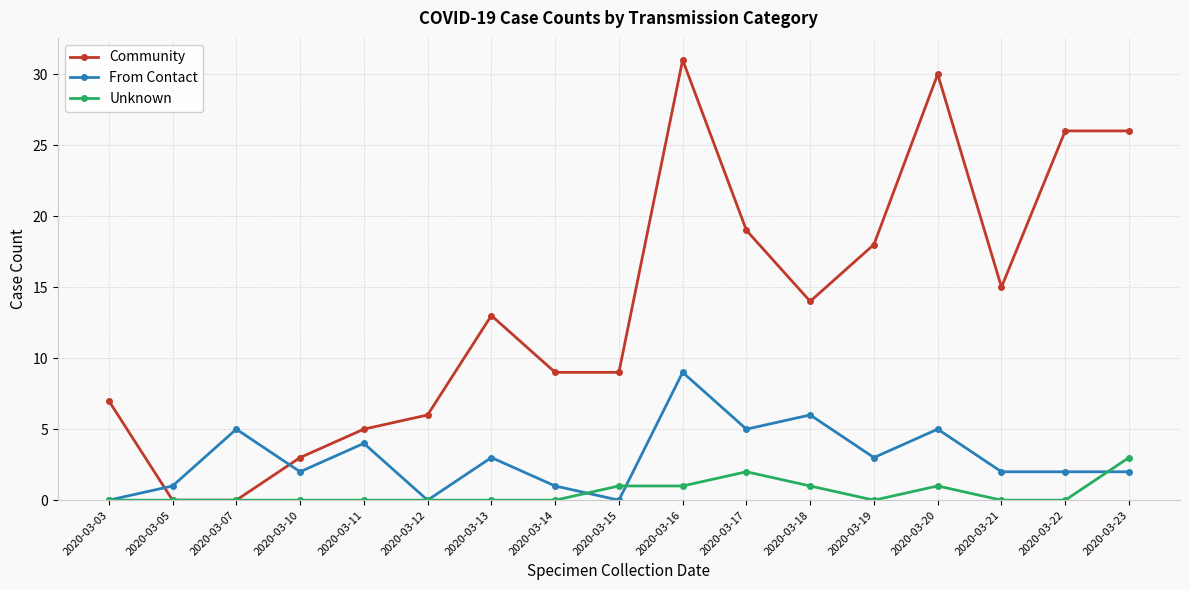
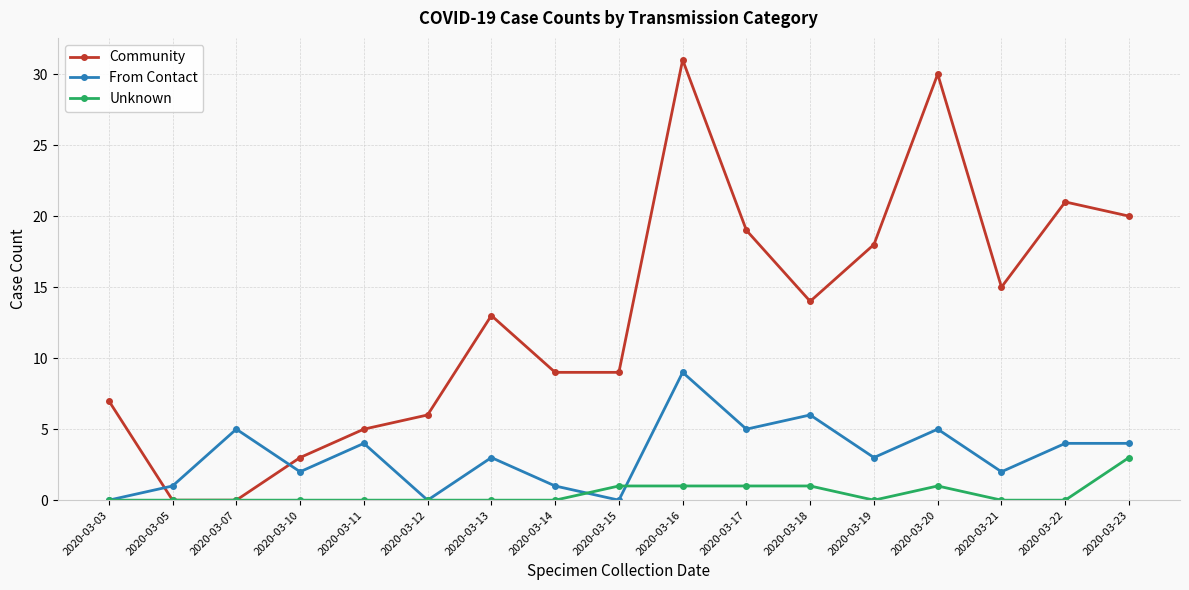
Unknown, 2020-03-17: 2 -> 1
Community, 2020-03-22: 26 -> 21
From Contact, 2020-03-22: 2 -> 4
Community, 2020-03-23: 26 -> 20
From Contact, 2020-03-23: 2 -> 4
